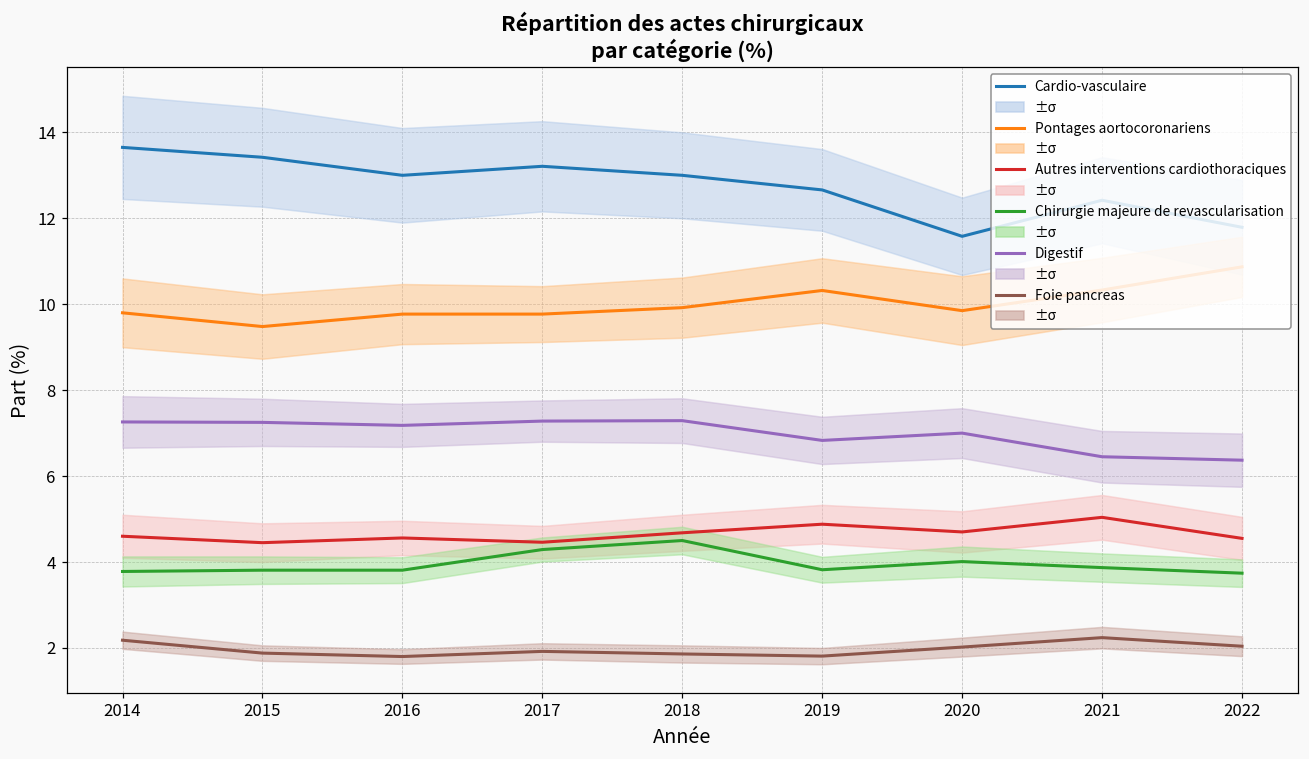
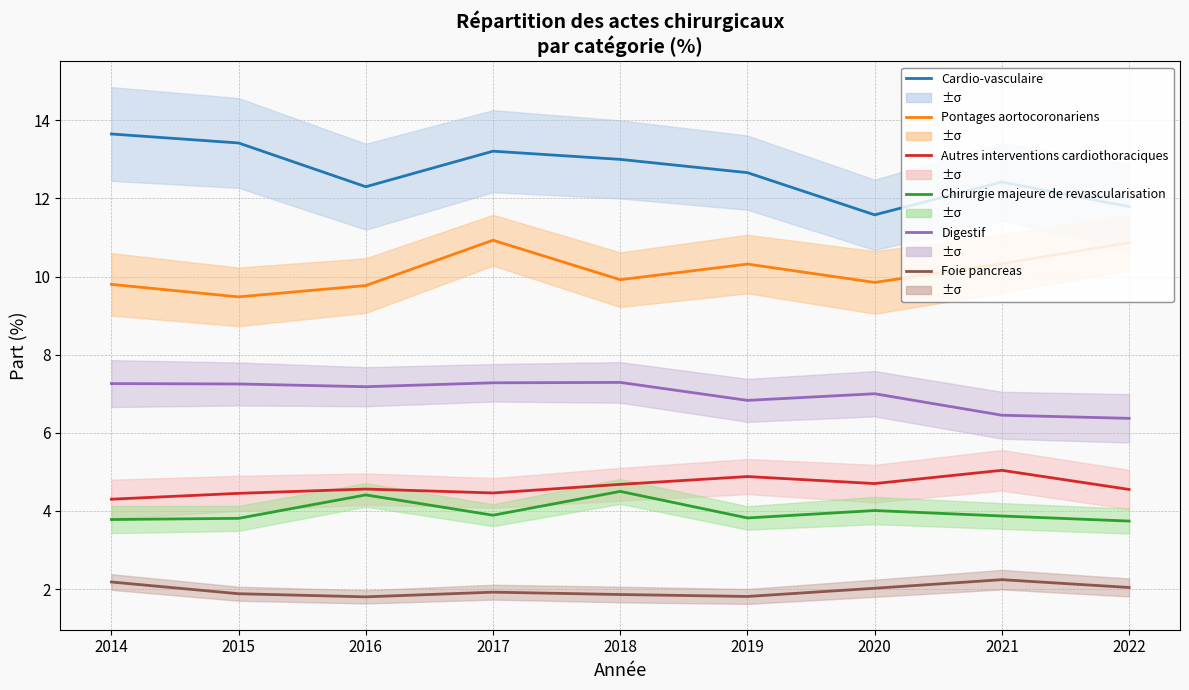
Autres interventions cardiothoraciques, 2014: 4.6 -> 4.3
Cardio-vasculaire, 2016: 13.0 -> 12.3
Chirurgie majeure de revascularisation, 2016: 3.8 -> 4.4
Pontages aortocoronariens, 2017: 9.8 -> 10.9
Chirurgie majeure de revascularisation, 2017: 4.3 -> 3.9
